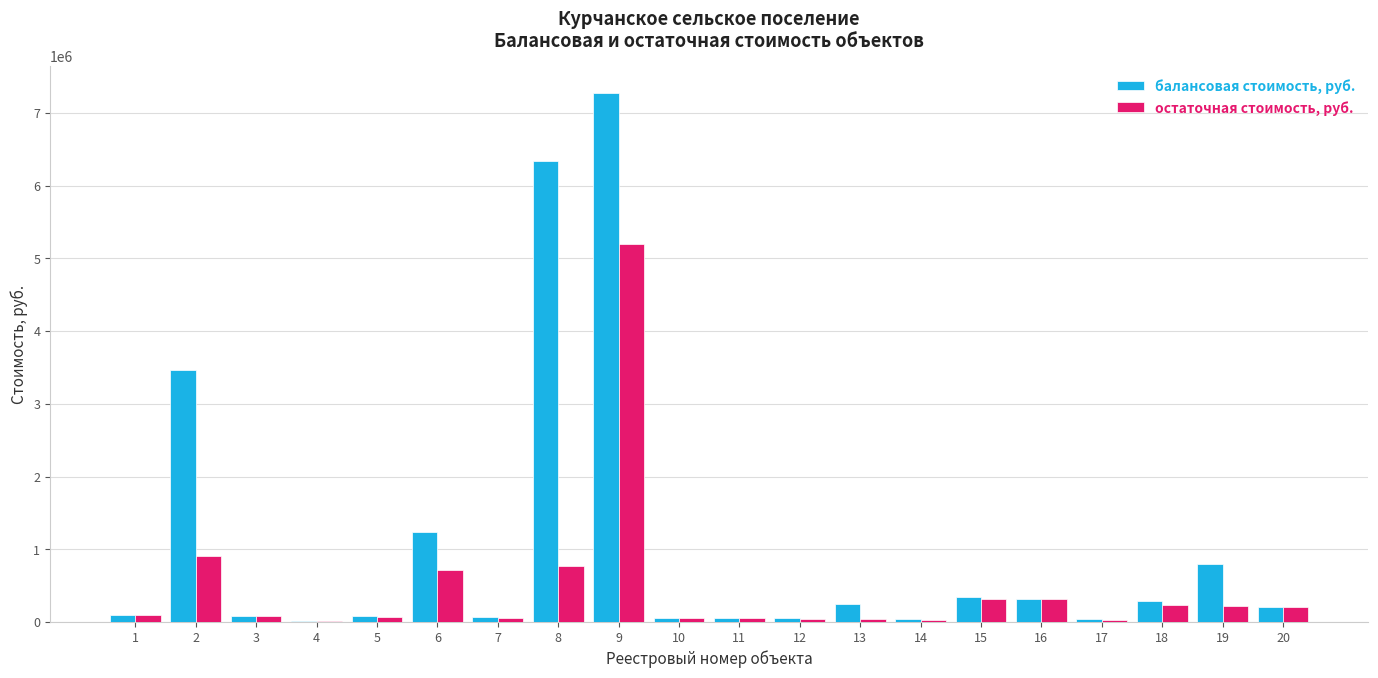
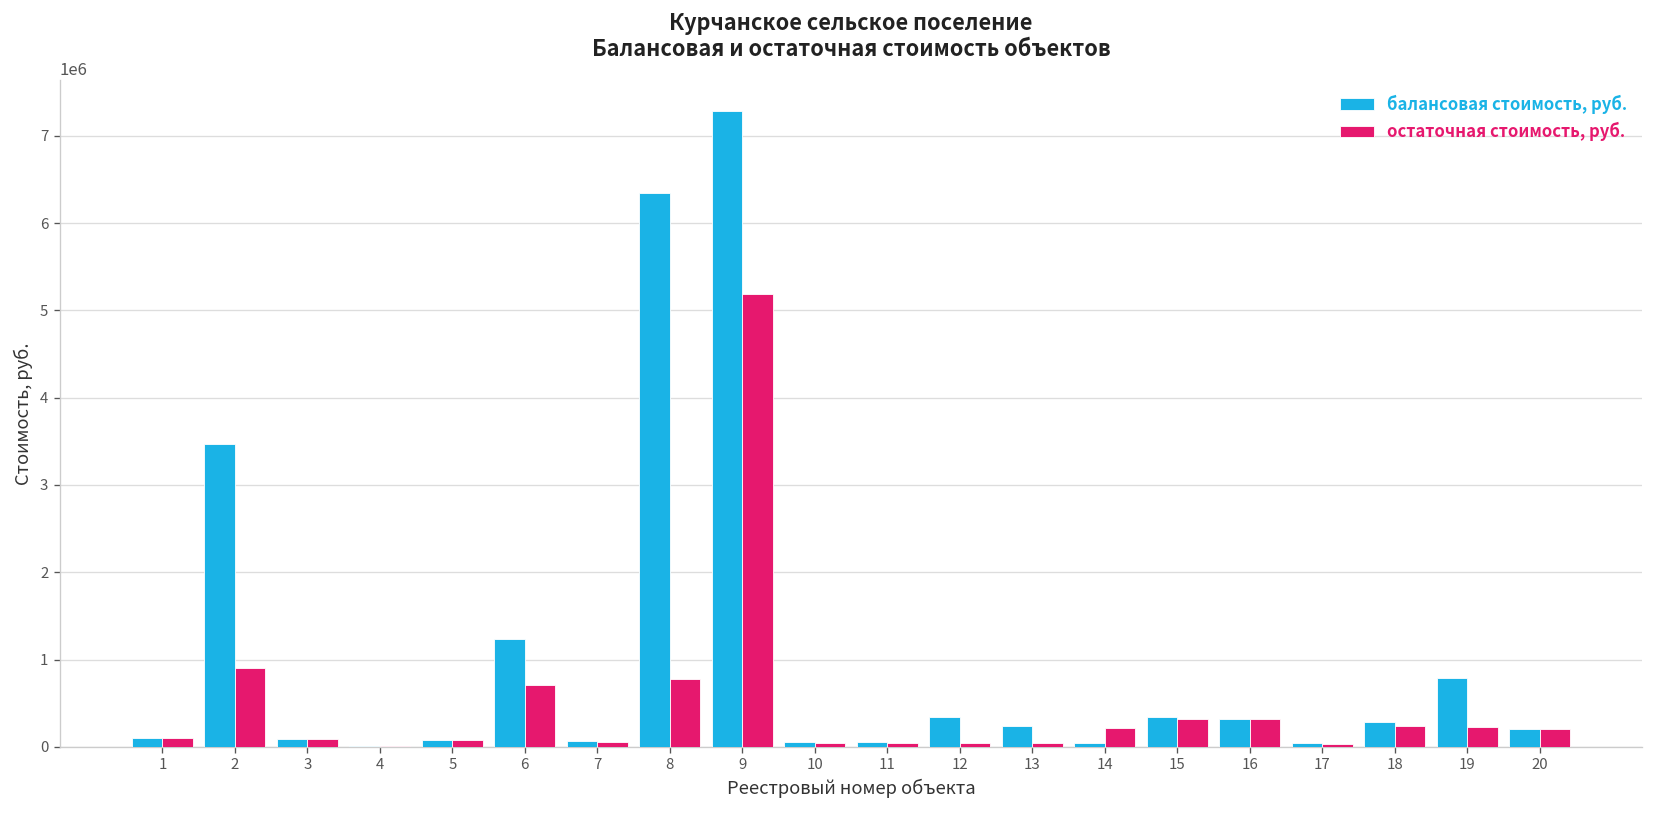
балансовая стоимость, руб., 12: 100000 -> 300000
остаточная стоимость, руб., 14: 0 -> 200000
